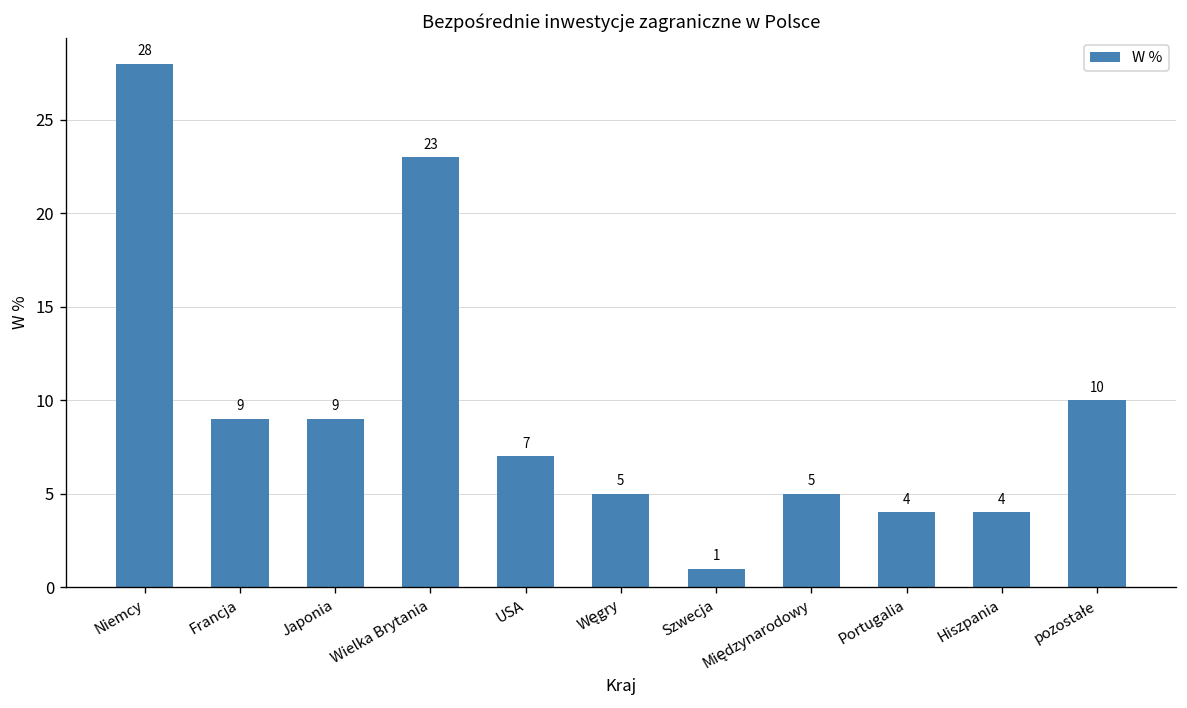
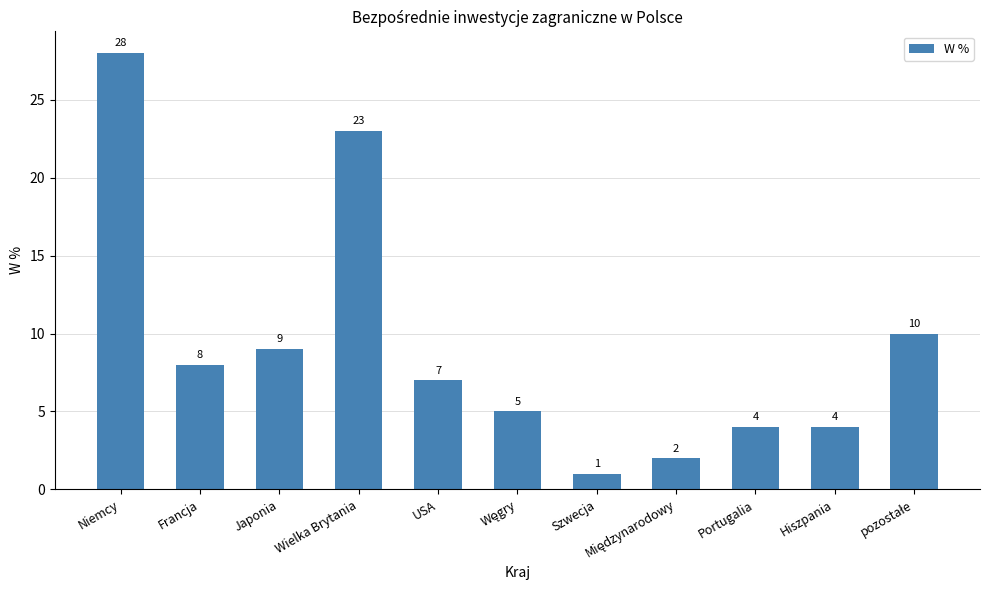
Francja: 9 -> 8
Międzynarodowy: 5 -> 2
